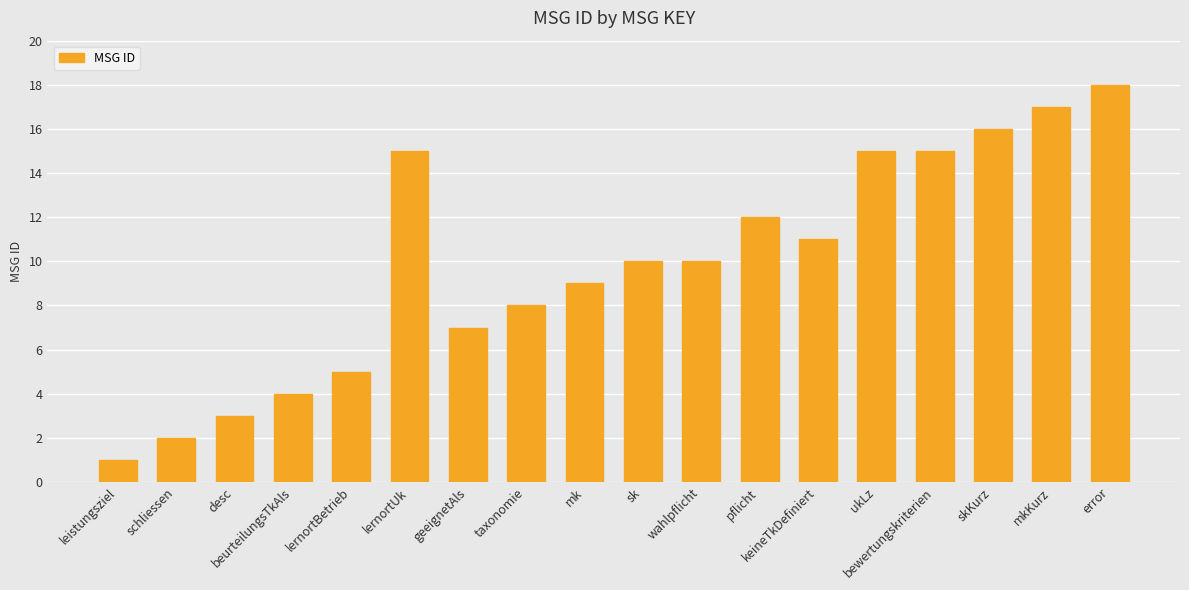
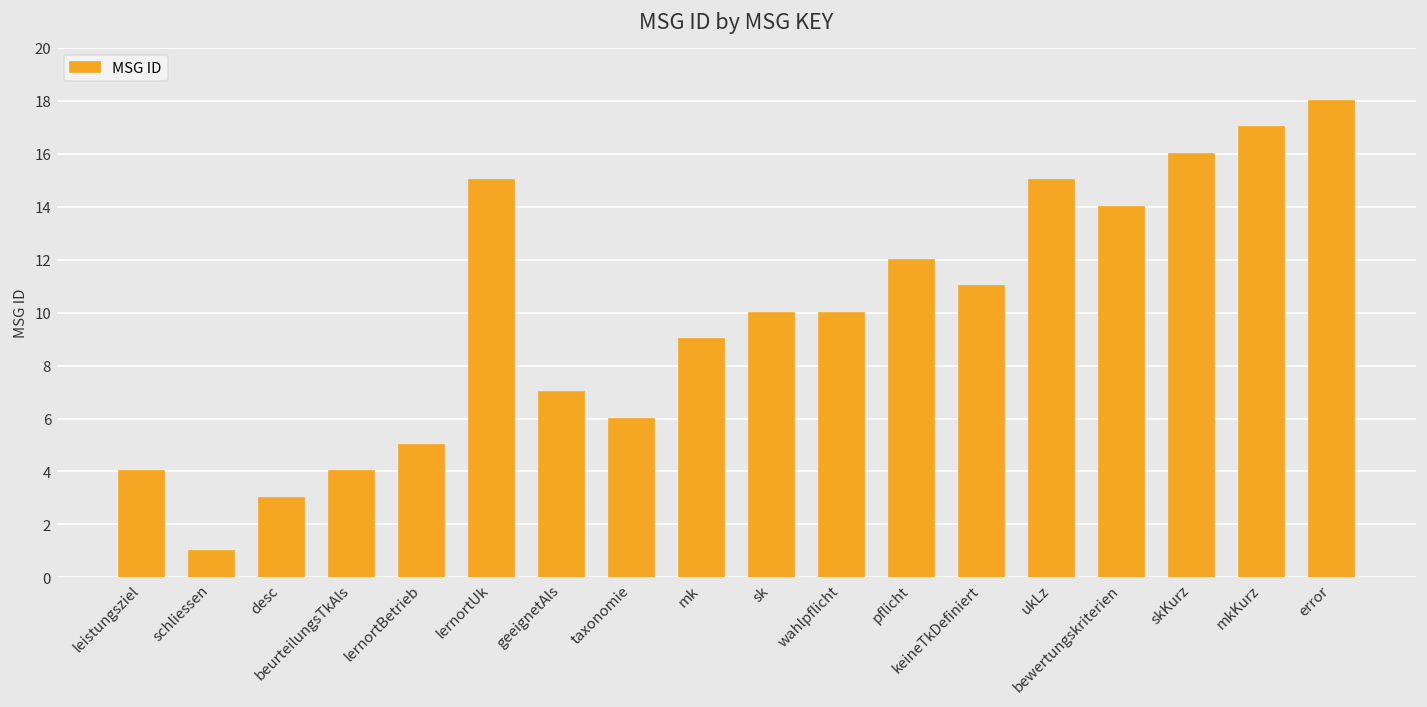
leistungsziel: 1 -> 4
schliessen: 2 -> 1
taxonomie: 8 -> 6
bewertungskriterien: 15 -> 14
